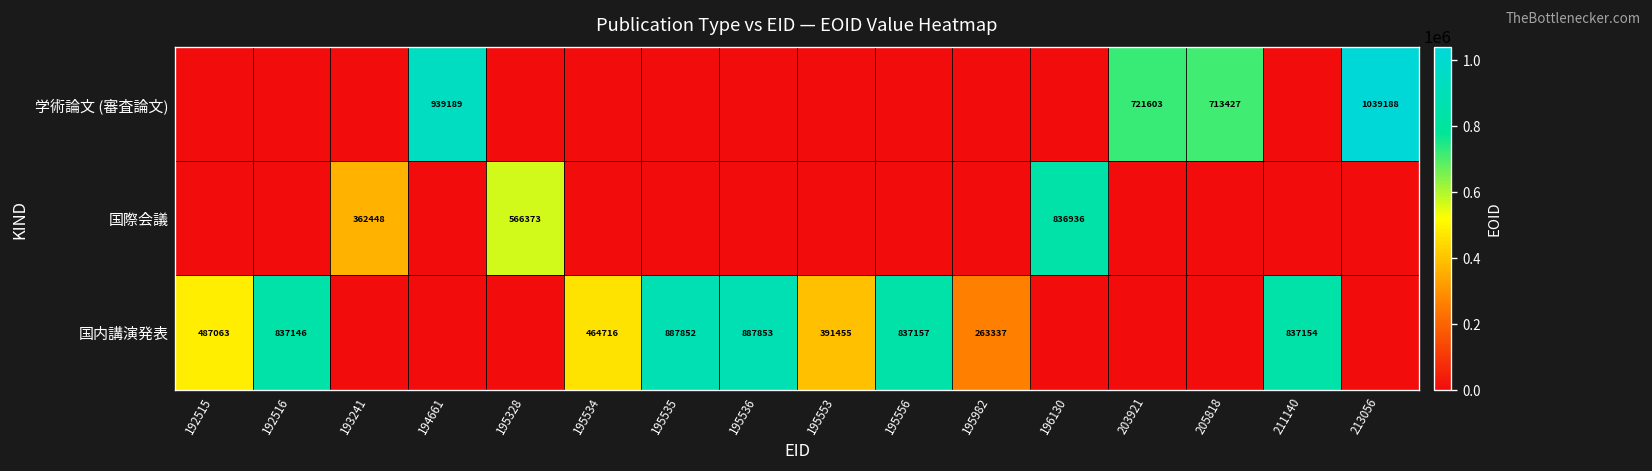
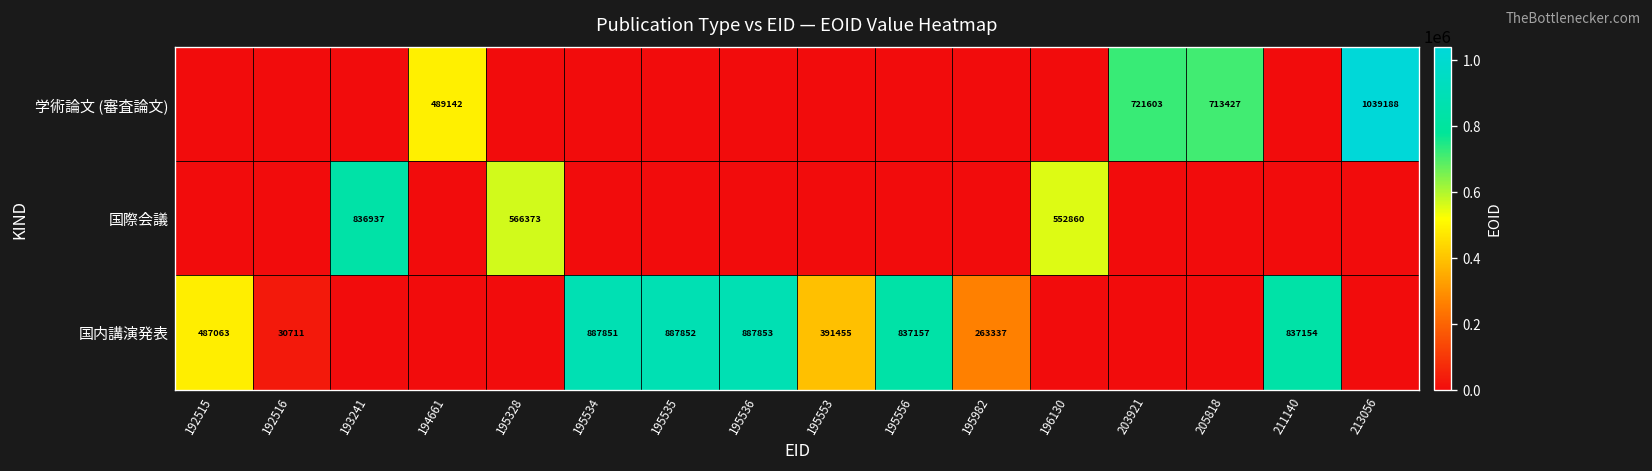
学術論文 (審査論文), 194661: 939189 -> 489142
国際会議, 193241: 362448 -> 836937
国際会議, 196130: 836936 -> 552860
国内講演発表, 192516: 837146 -> 30711
国内講演発表, 195534: 464716 -> 887851
